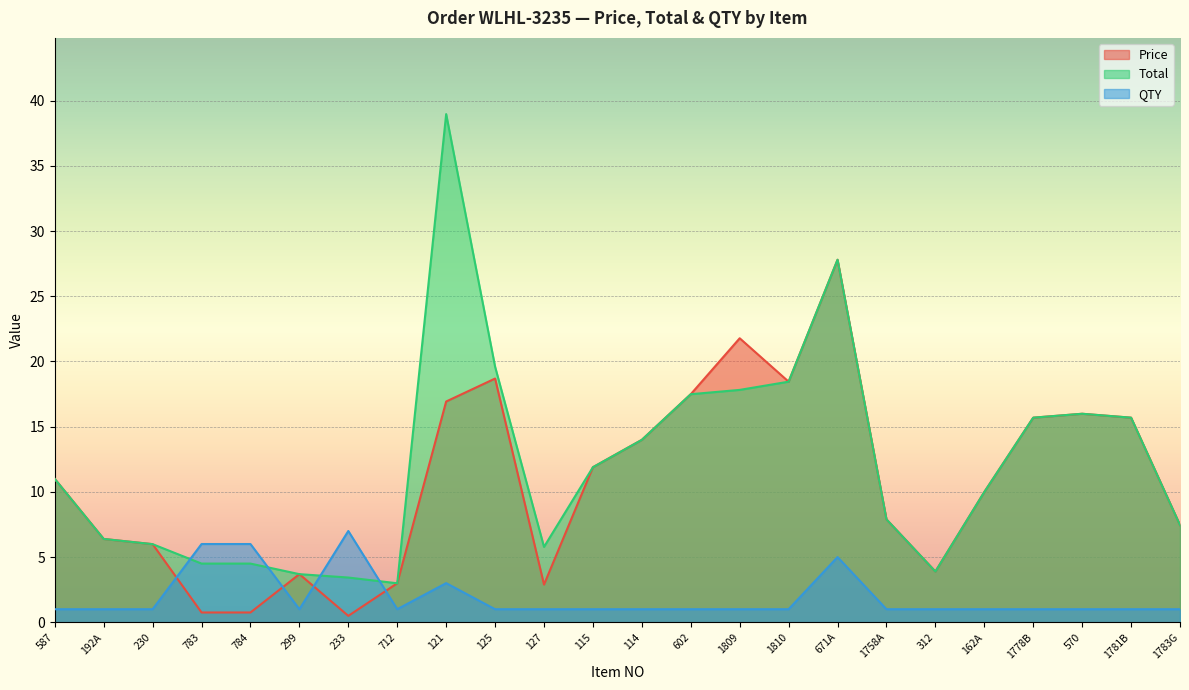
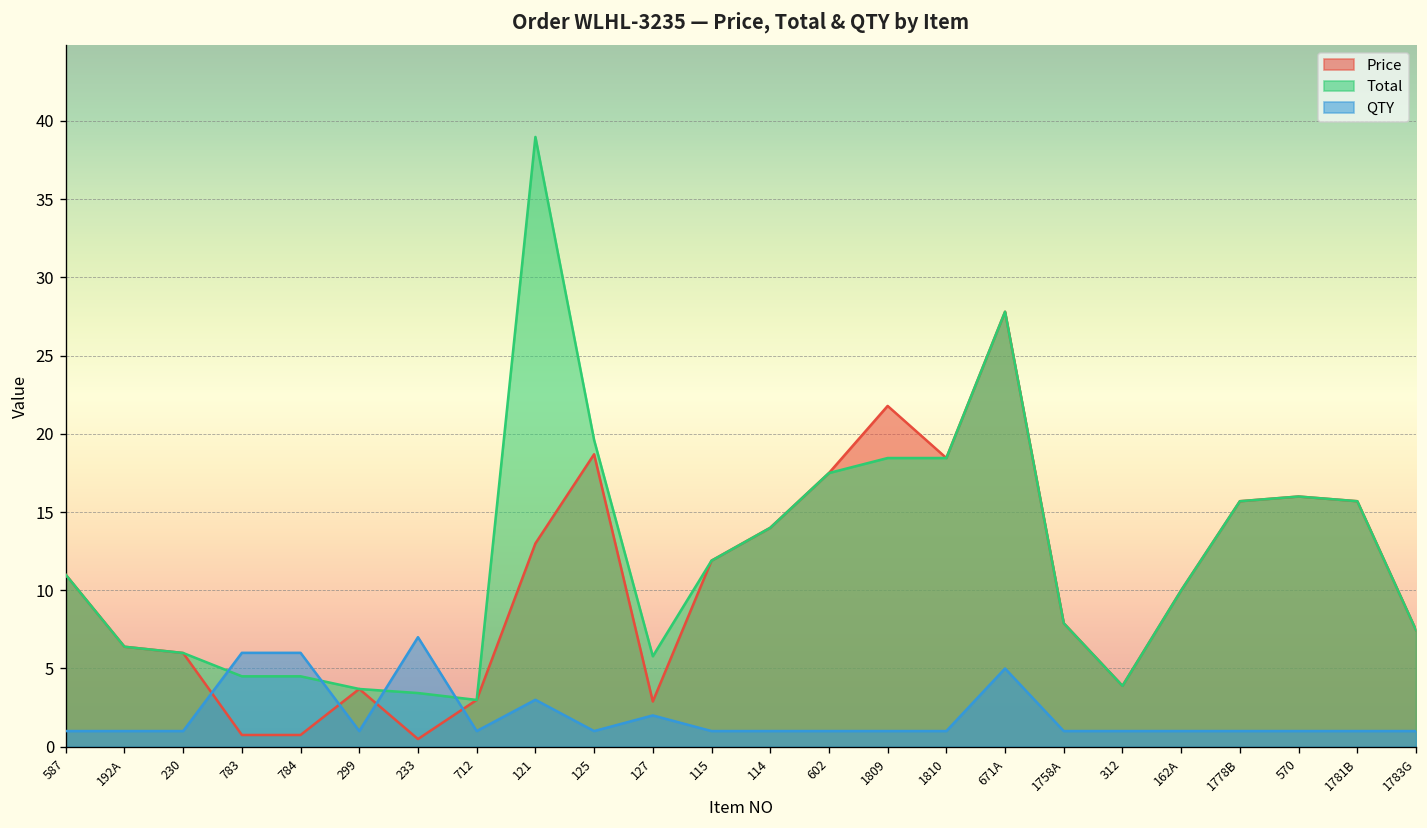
Price, 121: 16.9 -> 13.0
QTY, 127: 1 -> 2
Total, 1809: 17.8 -> 18.5
